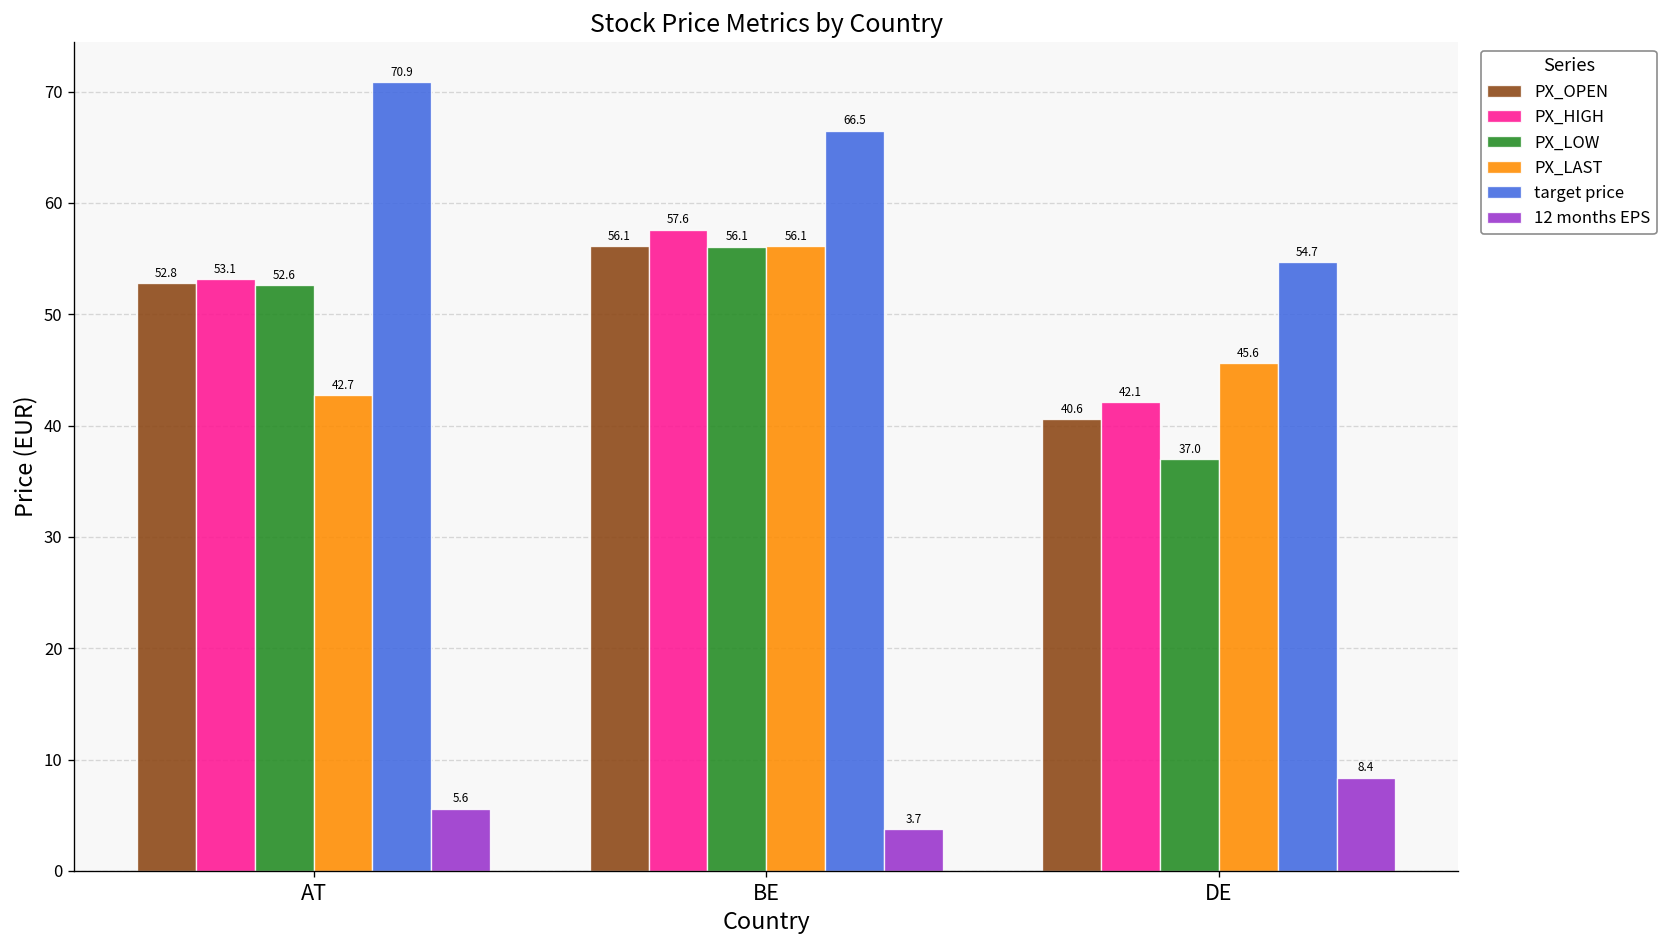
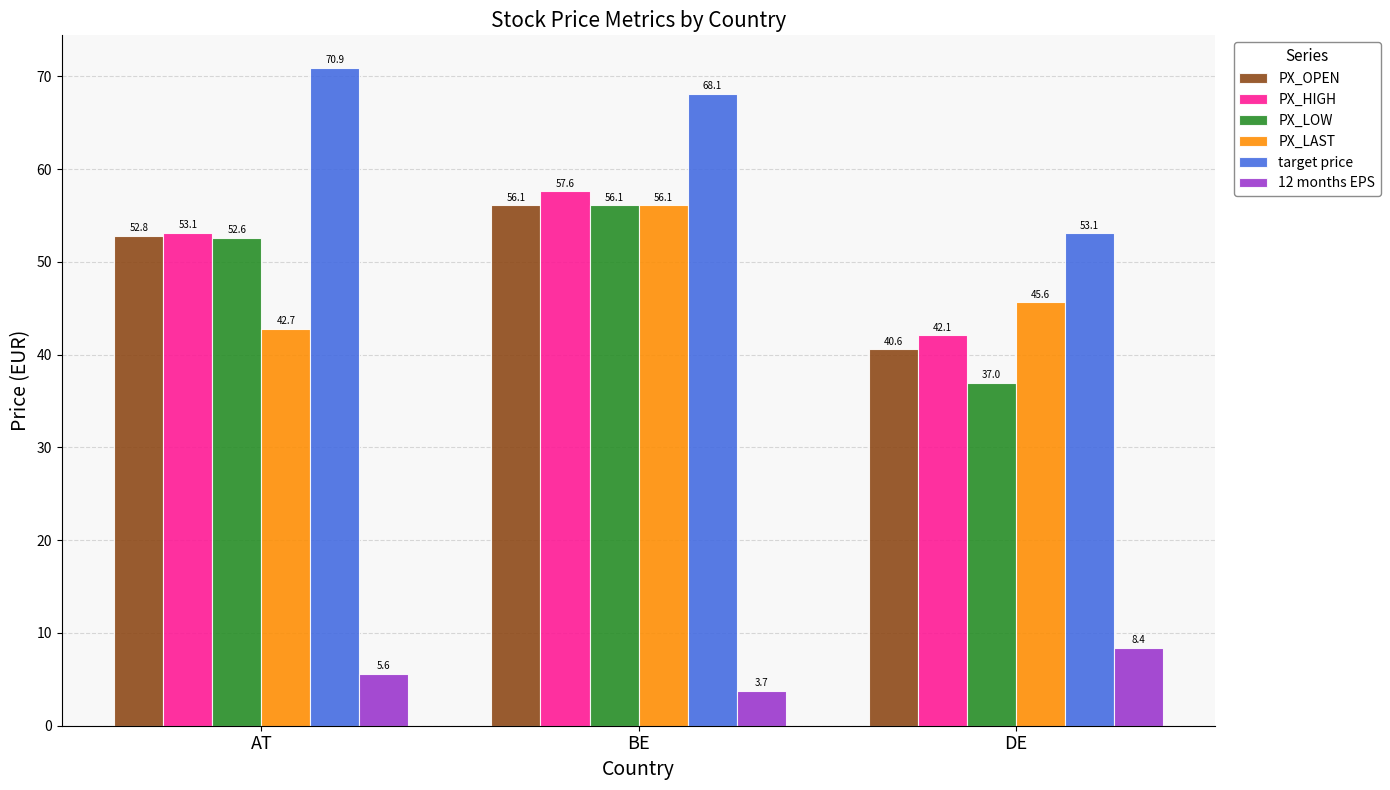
target price, BE: 66.5 -> 68.1
target price, DE: 54.7 -> 53.1
